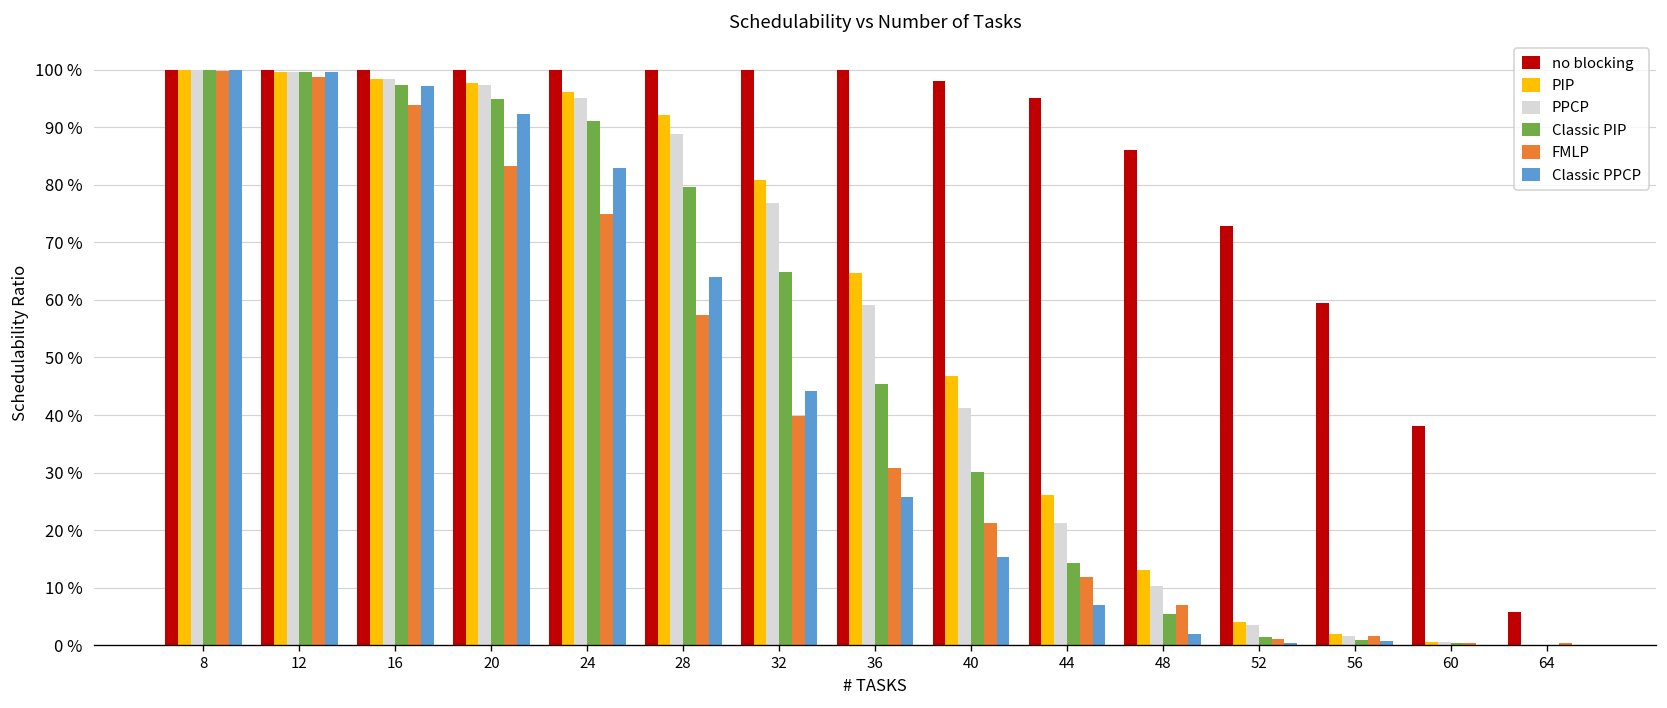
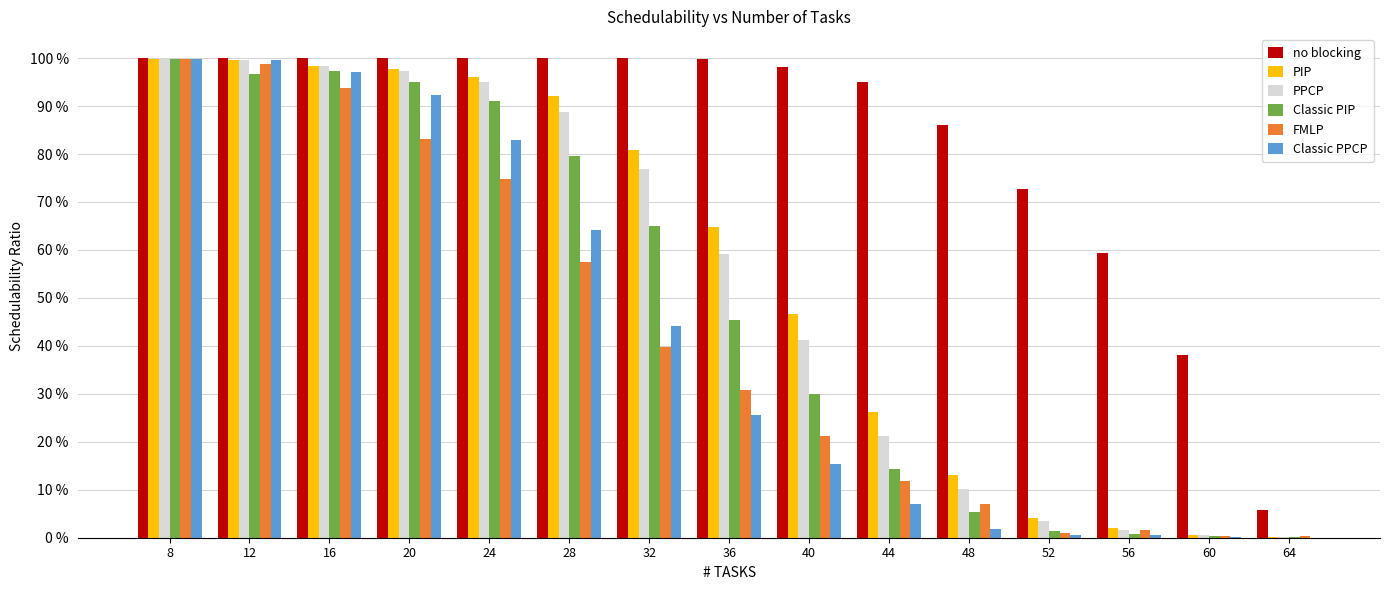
Classic PIP, 12: 100 % -> 97 %
